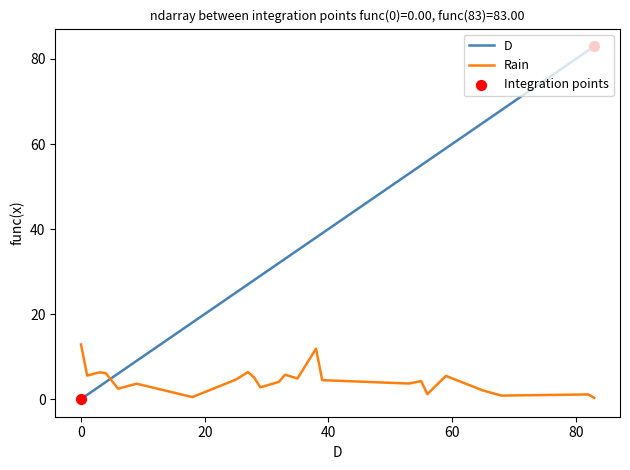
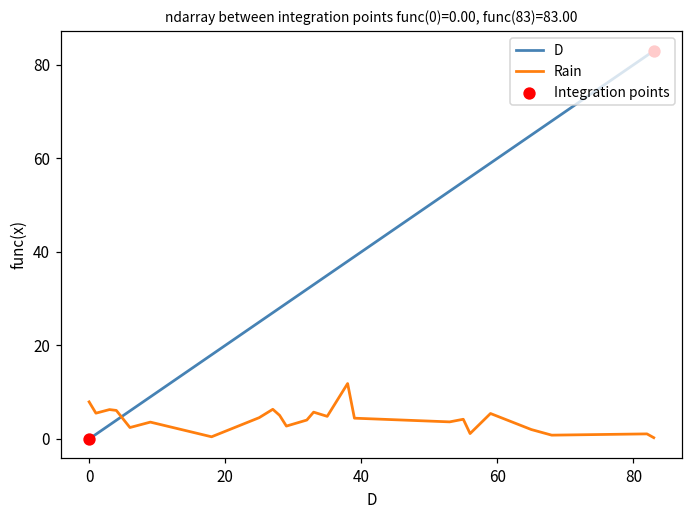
Rain, 0: 13 -> 8
